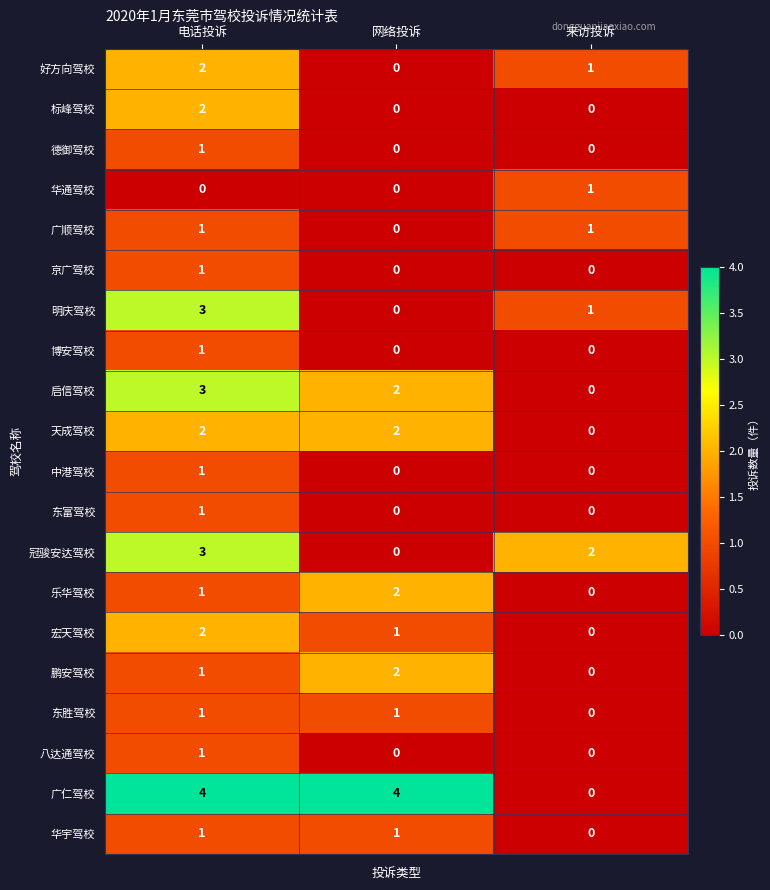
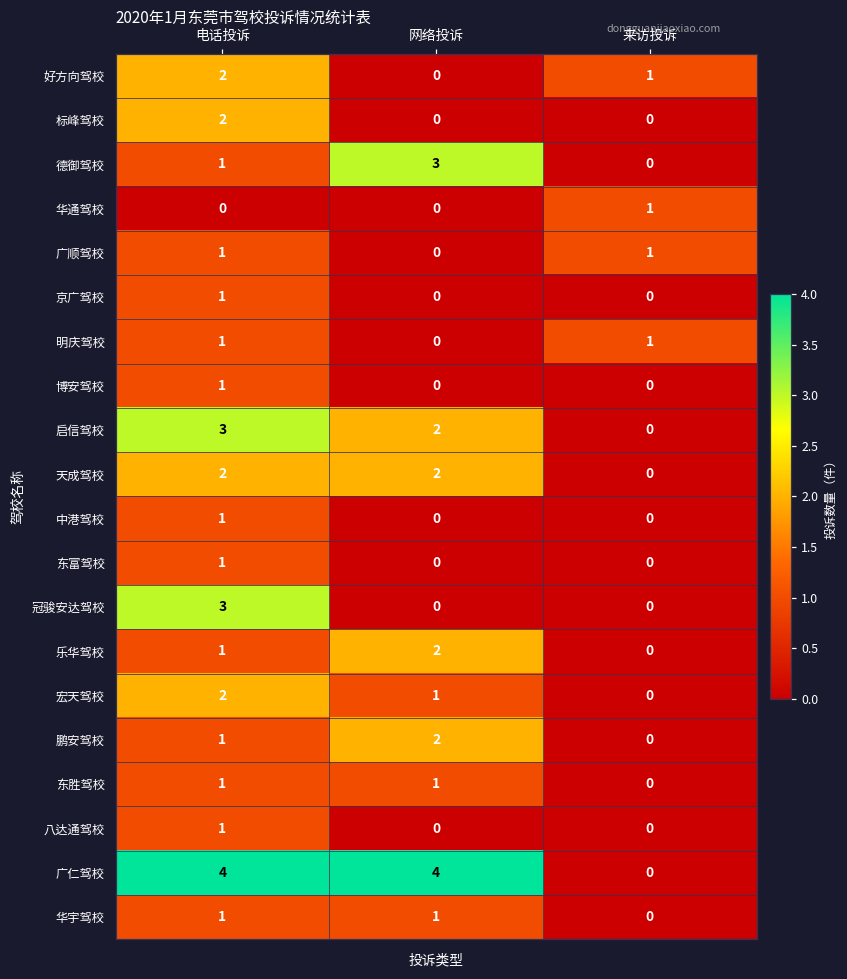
德御驾校, 网络投诉: 0 -> 3
明庆驾校, 电话投诉: 3 -> 1
冠骏安达驾校, 来访投诉: 2 -> 0
